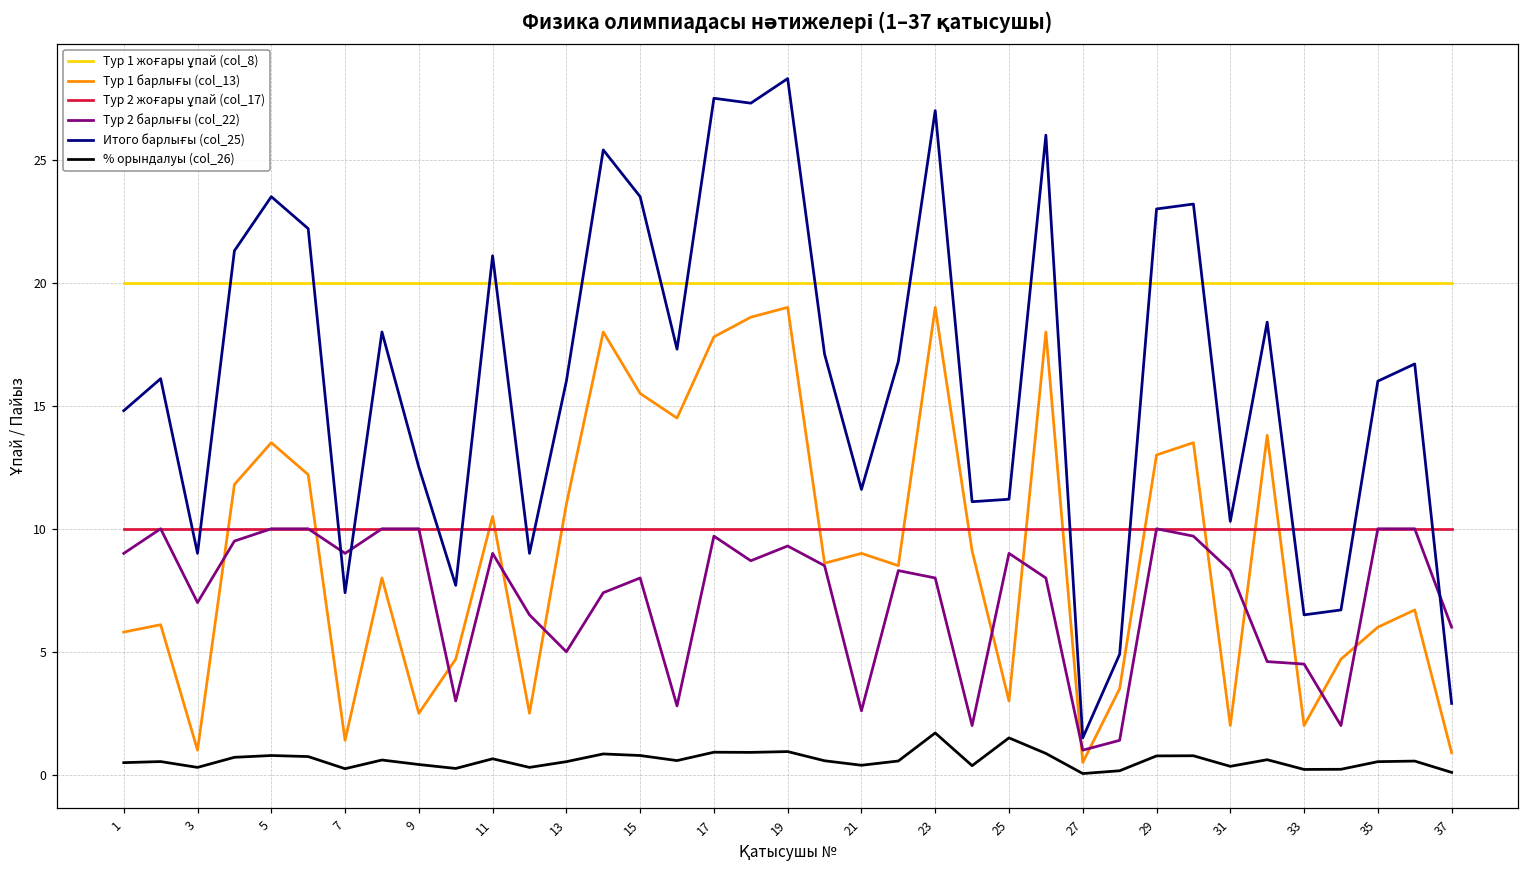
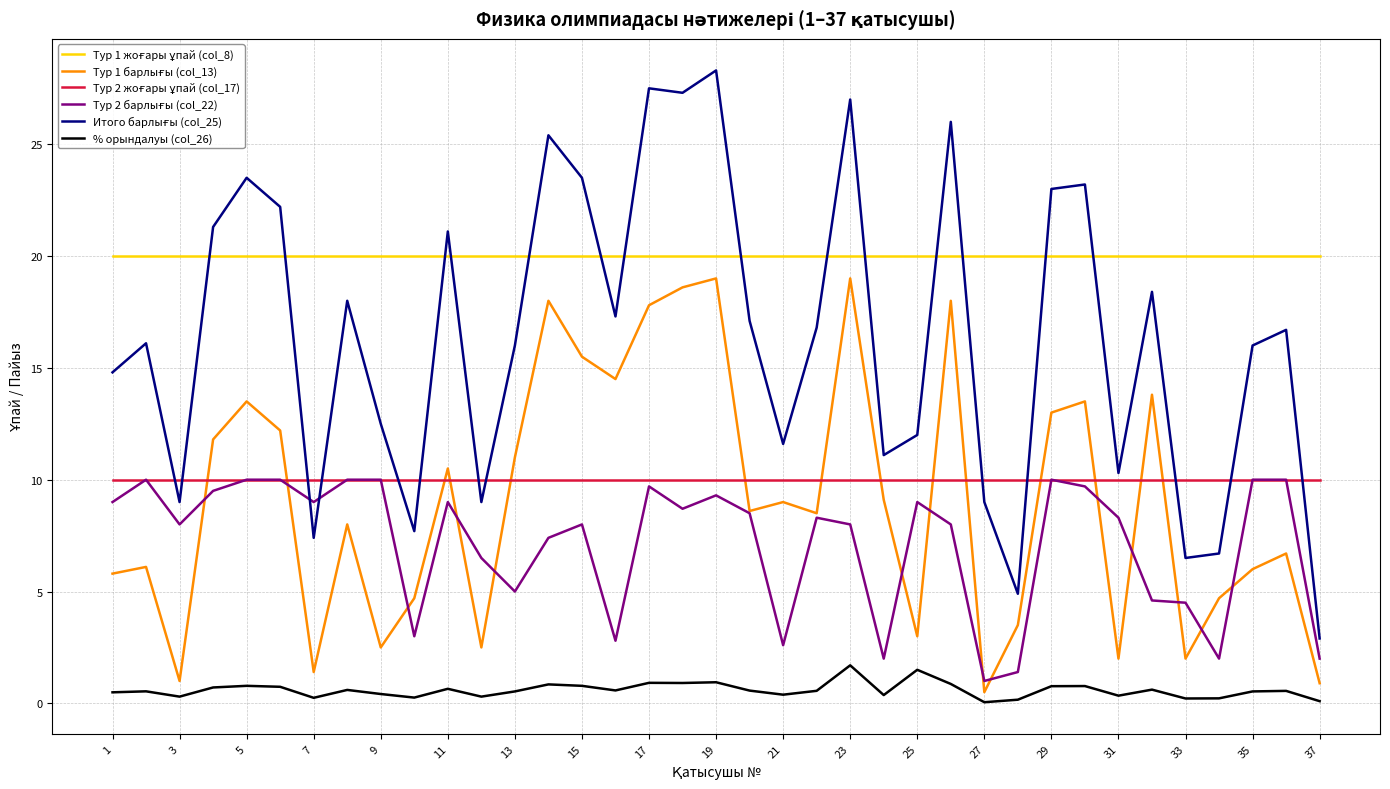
Тур 2 барлығы (col_22), 3: 7 -> 8
Итого барлығы (col_25), 25: 11.2 -> 12.0
Итого барлығы (col_25), 27: 1.5 -> 9.0
Тур 2 барлығы (col_22), 37: 6 -> 2
